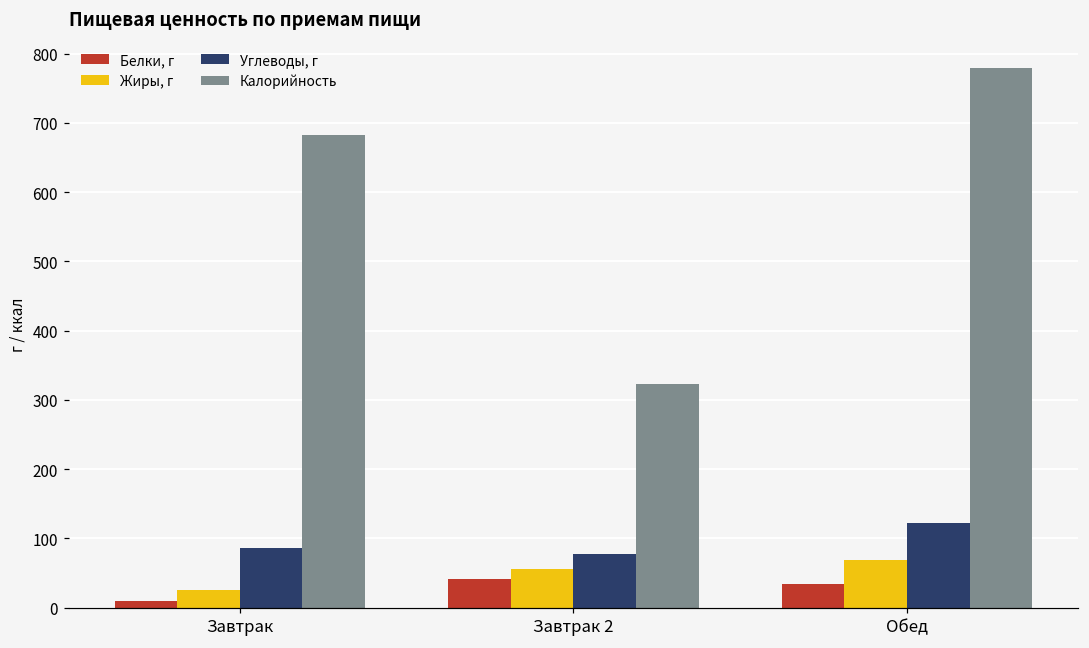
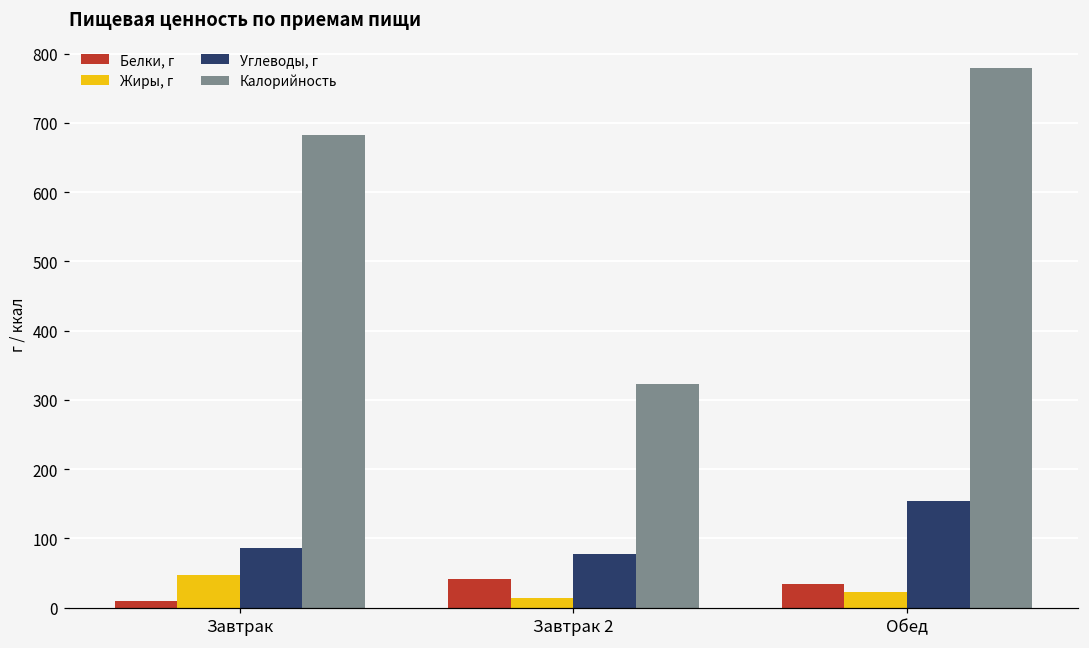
Жиры, г, Завтрак: 20 -> 50
Жиры, г, Завтрак 2: 60 -> 10
Жиры, г, Обед: 70 -> 20
Углеводы, г, Обед: 120 -> 150
